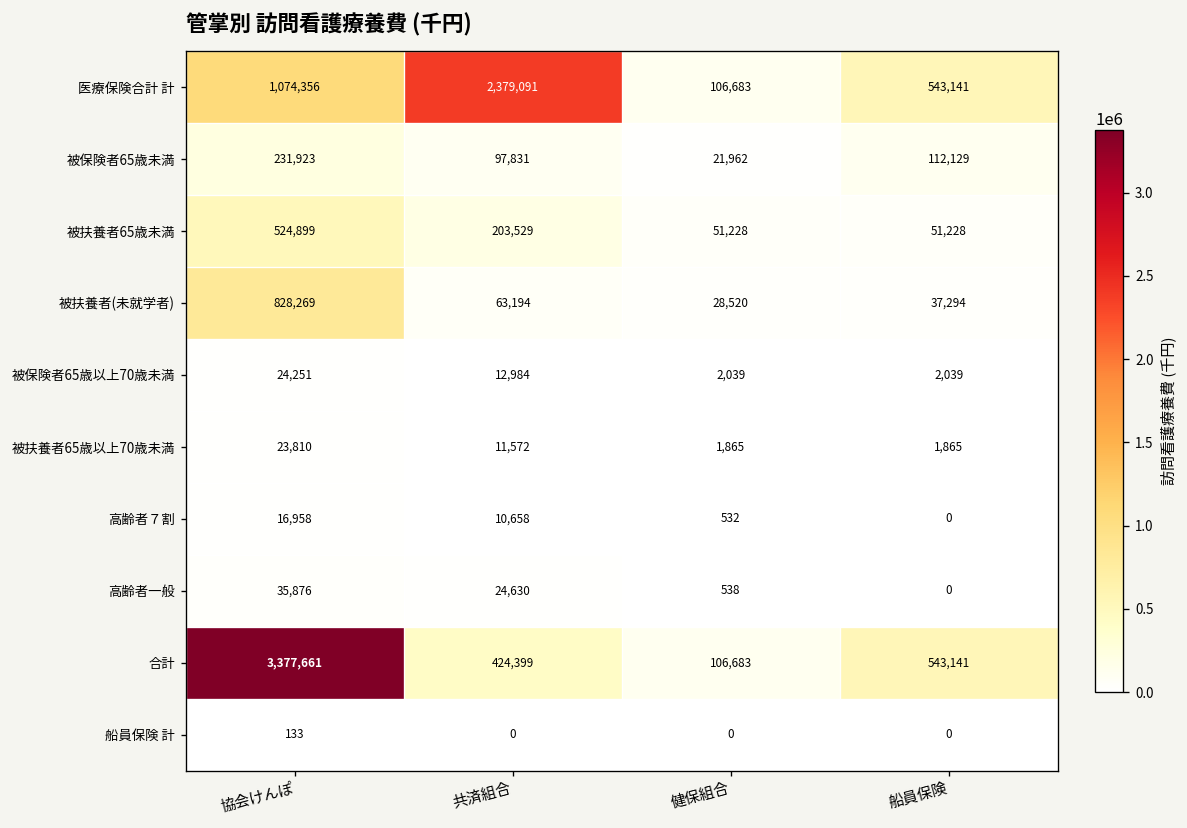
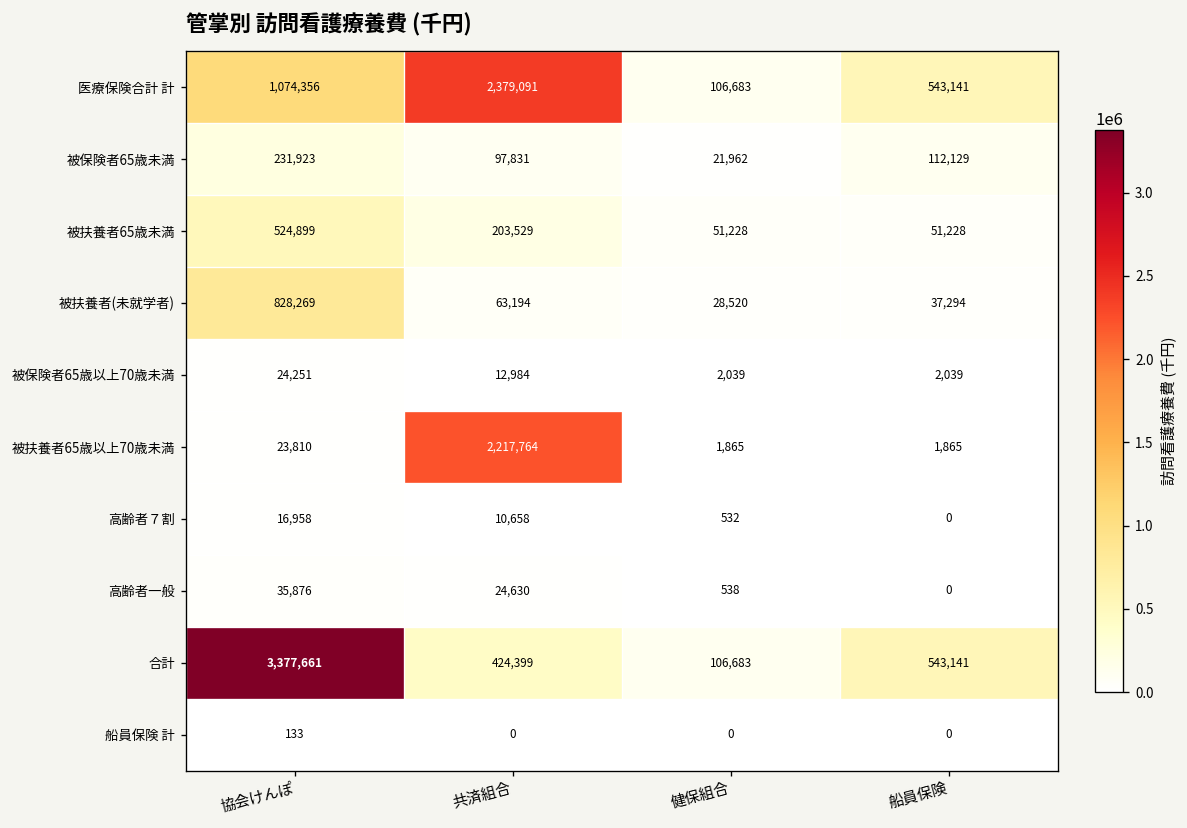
被扶養者65歳以上70歳未満, 共済組合: 11,572 -> 2,217,764
